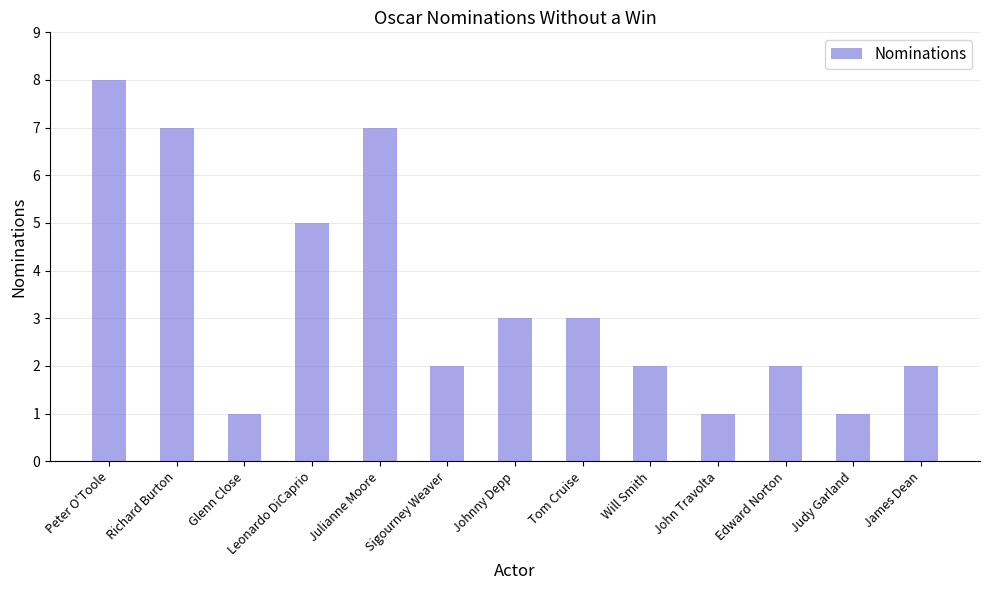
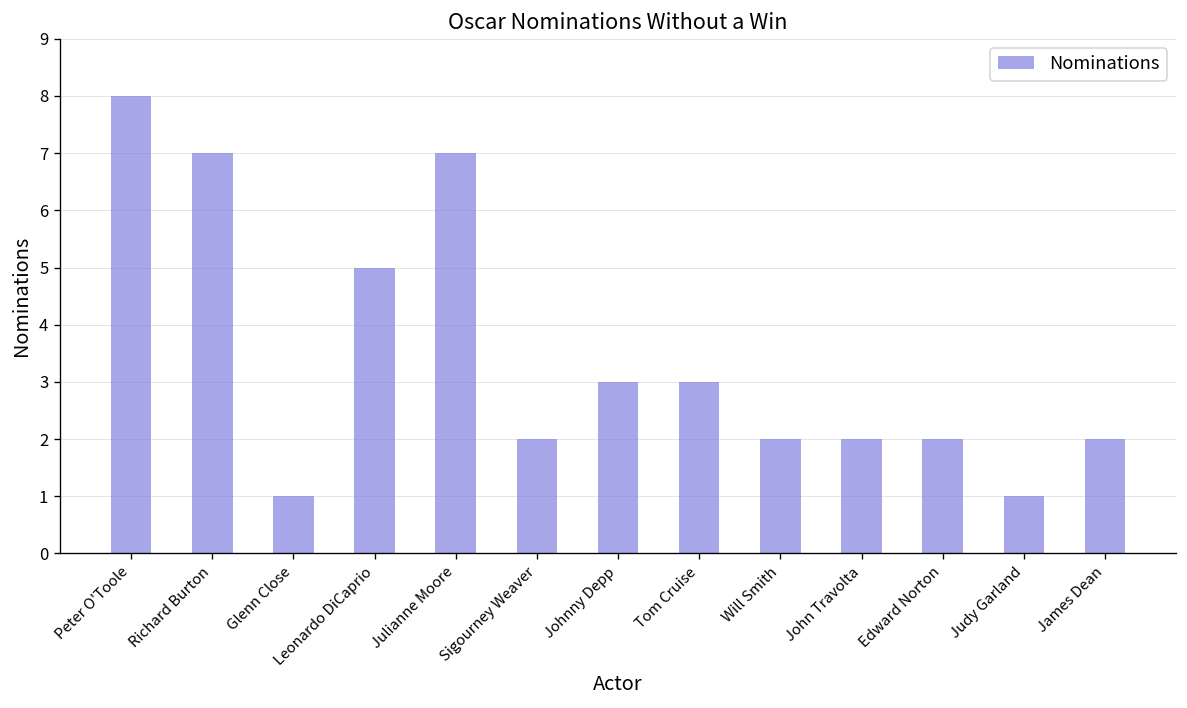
John Travolta: 1 -> 2
